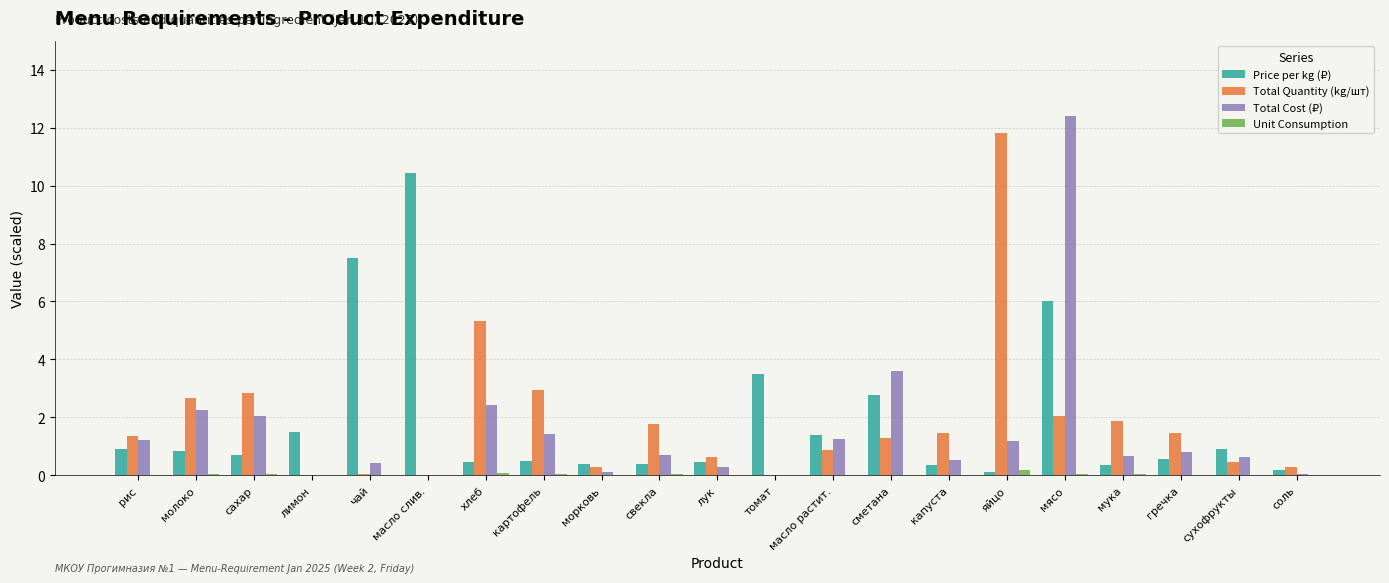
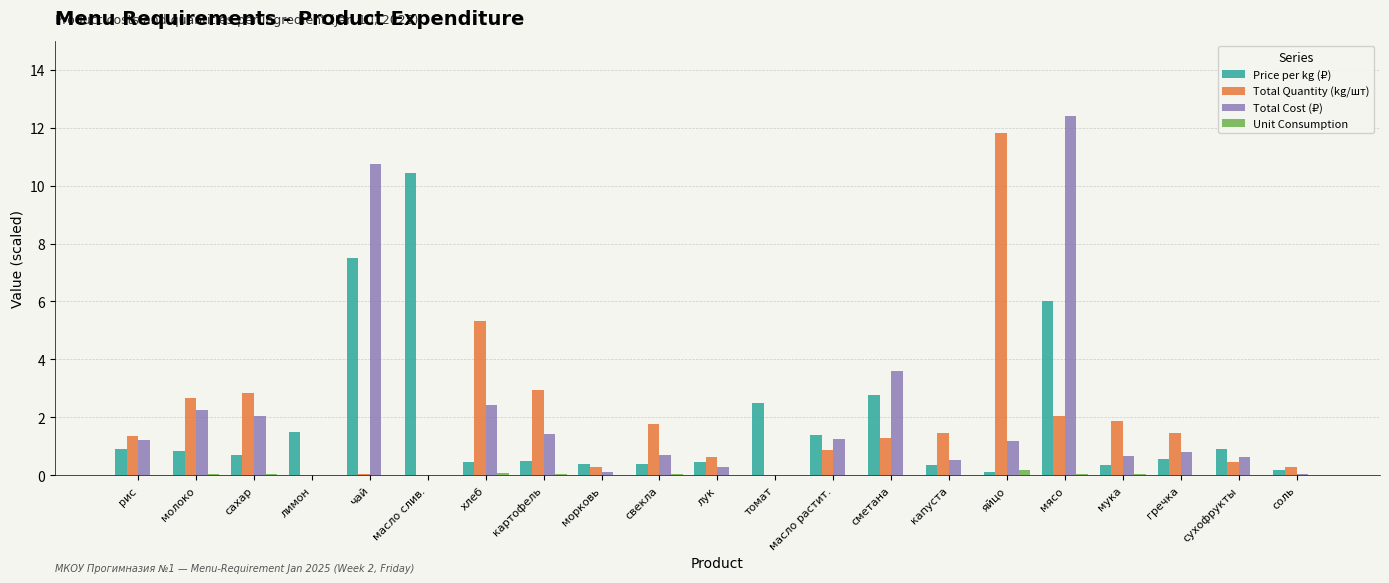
Total Cost (₽), чай: 0.4 -> 10.8
Price per kg (₽), томат: 3.5 -> 2.5
